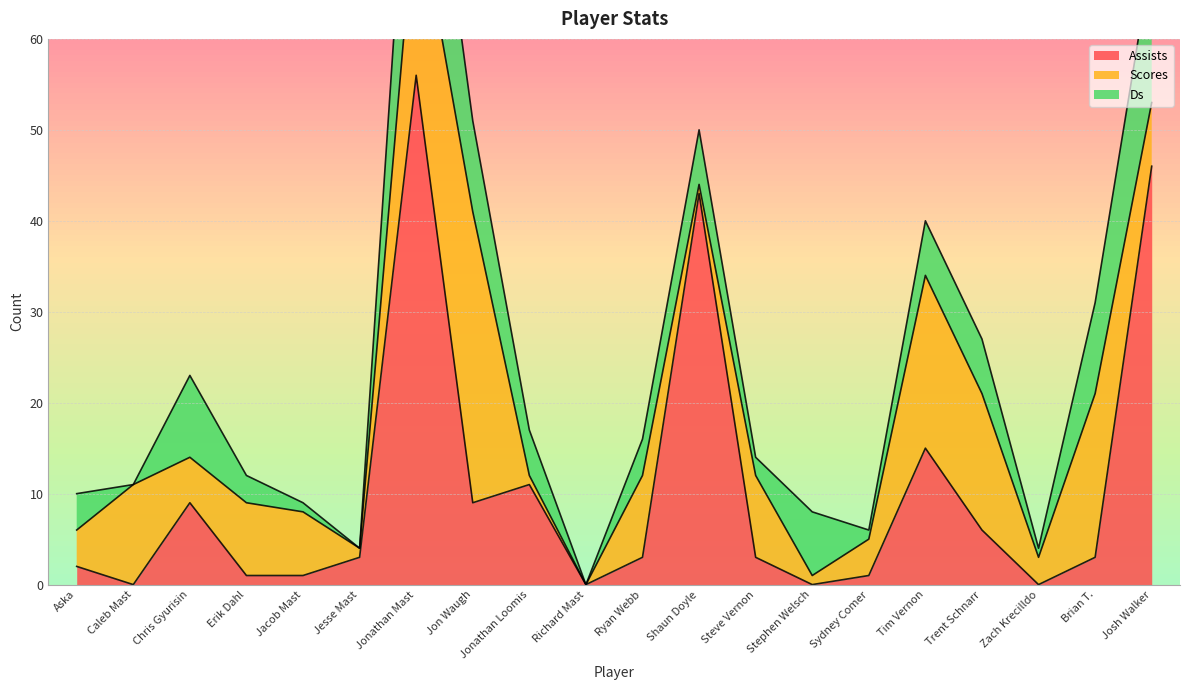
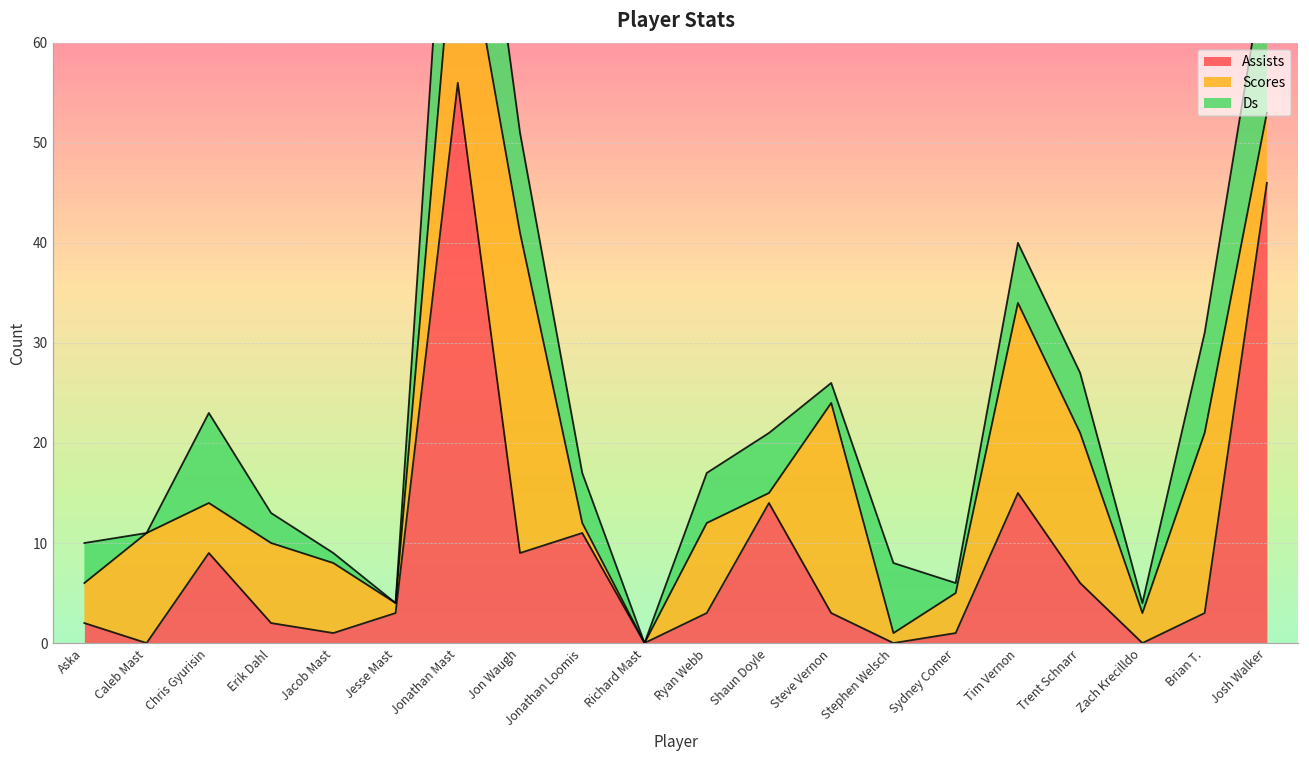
Assists, Erik Dahl: 1 -> 2
Ds, Ryan Webb: 4 -> 5
Assists, Shaun Doyle: 43 -> 14
Scores, Steve Vernon: 9 -> 21
